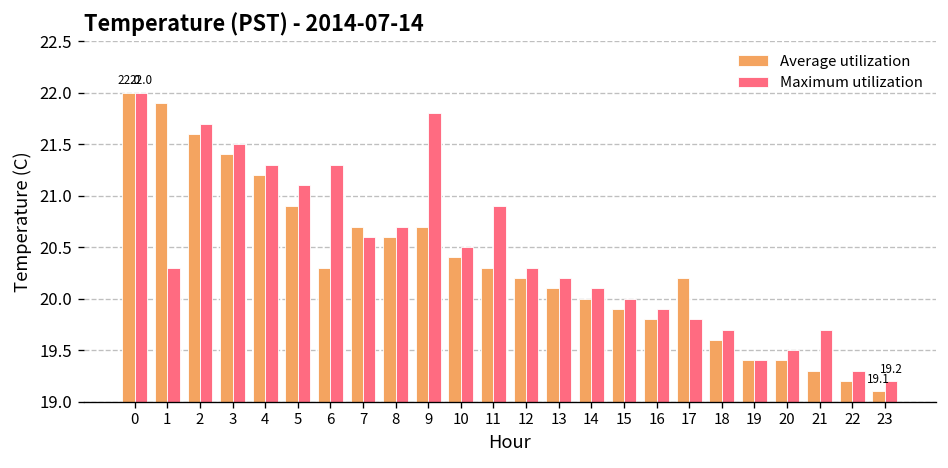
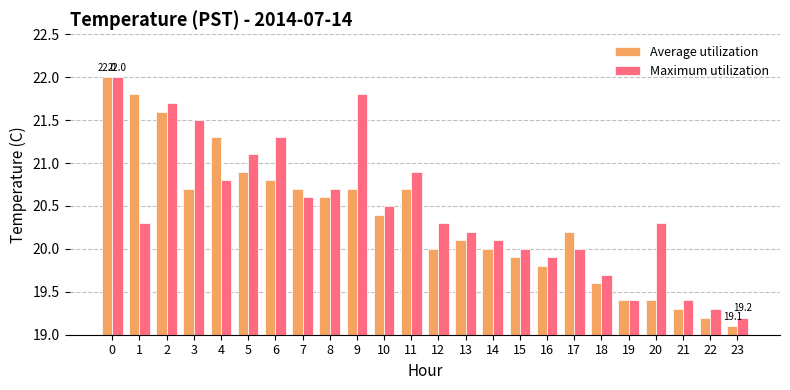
Average utilization, 1: 21.9 -> 21.8
Average utilization, 3: 21.4 -> 20.7
Average utilization, 4: 21.2 -> 21.3
Maximum utilization, 4: 21.3 -> 20.8
Average utilization, 6: 20.3 -> 20.8
Average utilization, 11: 20.3 -> 20.7
Average utilization, 12: 20.2 -> 20.0
Maximum utilization, 17: 19.8 -> 20.0
Maximum utilization, 20: 19.5 -> 20.3
Maximum utilization, 21: 19.7 -> 19.4
